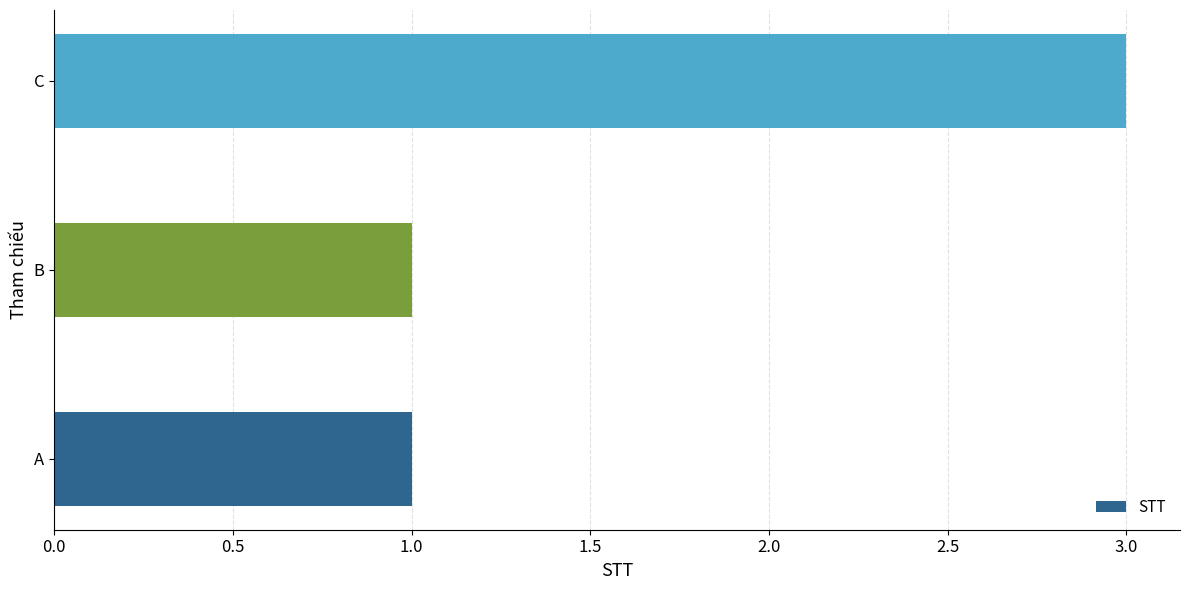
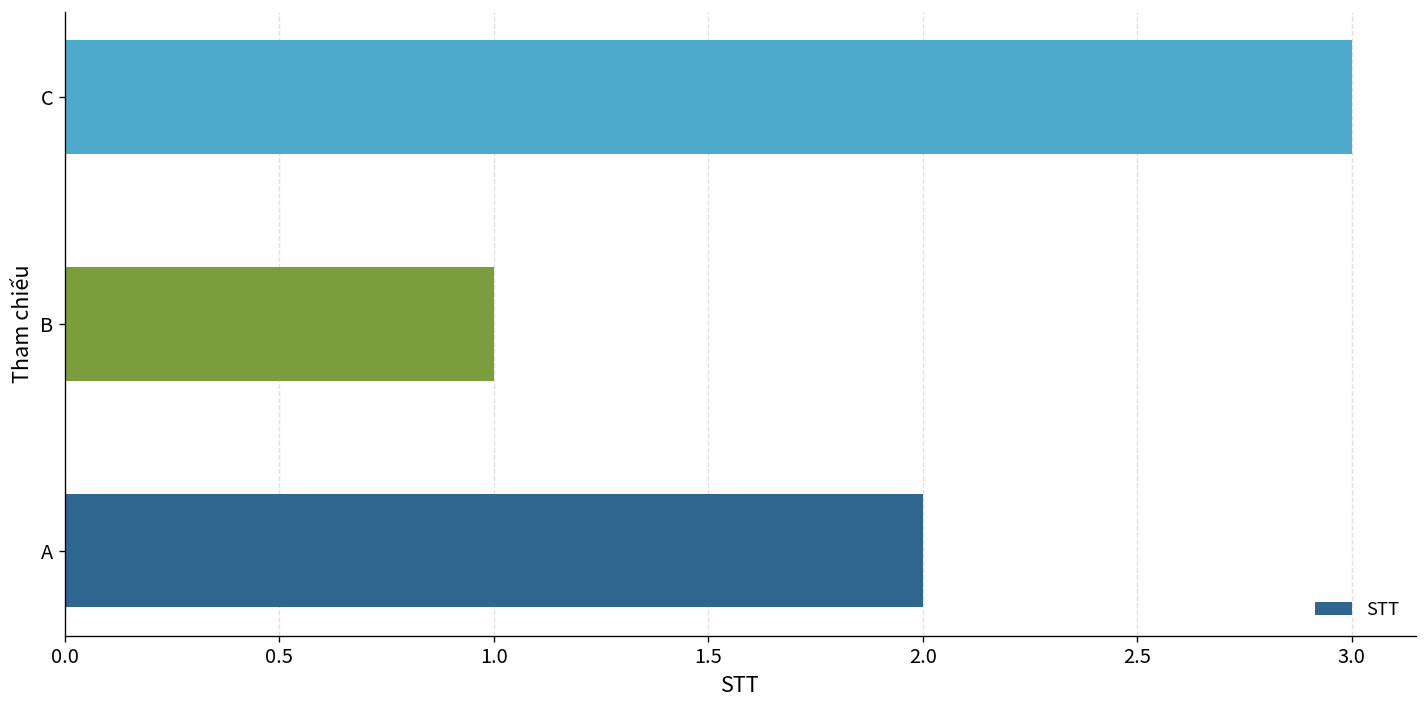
A: 1 -> 2
